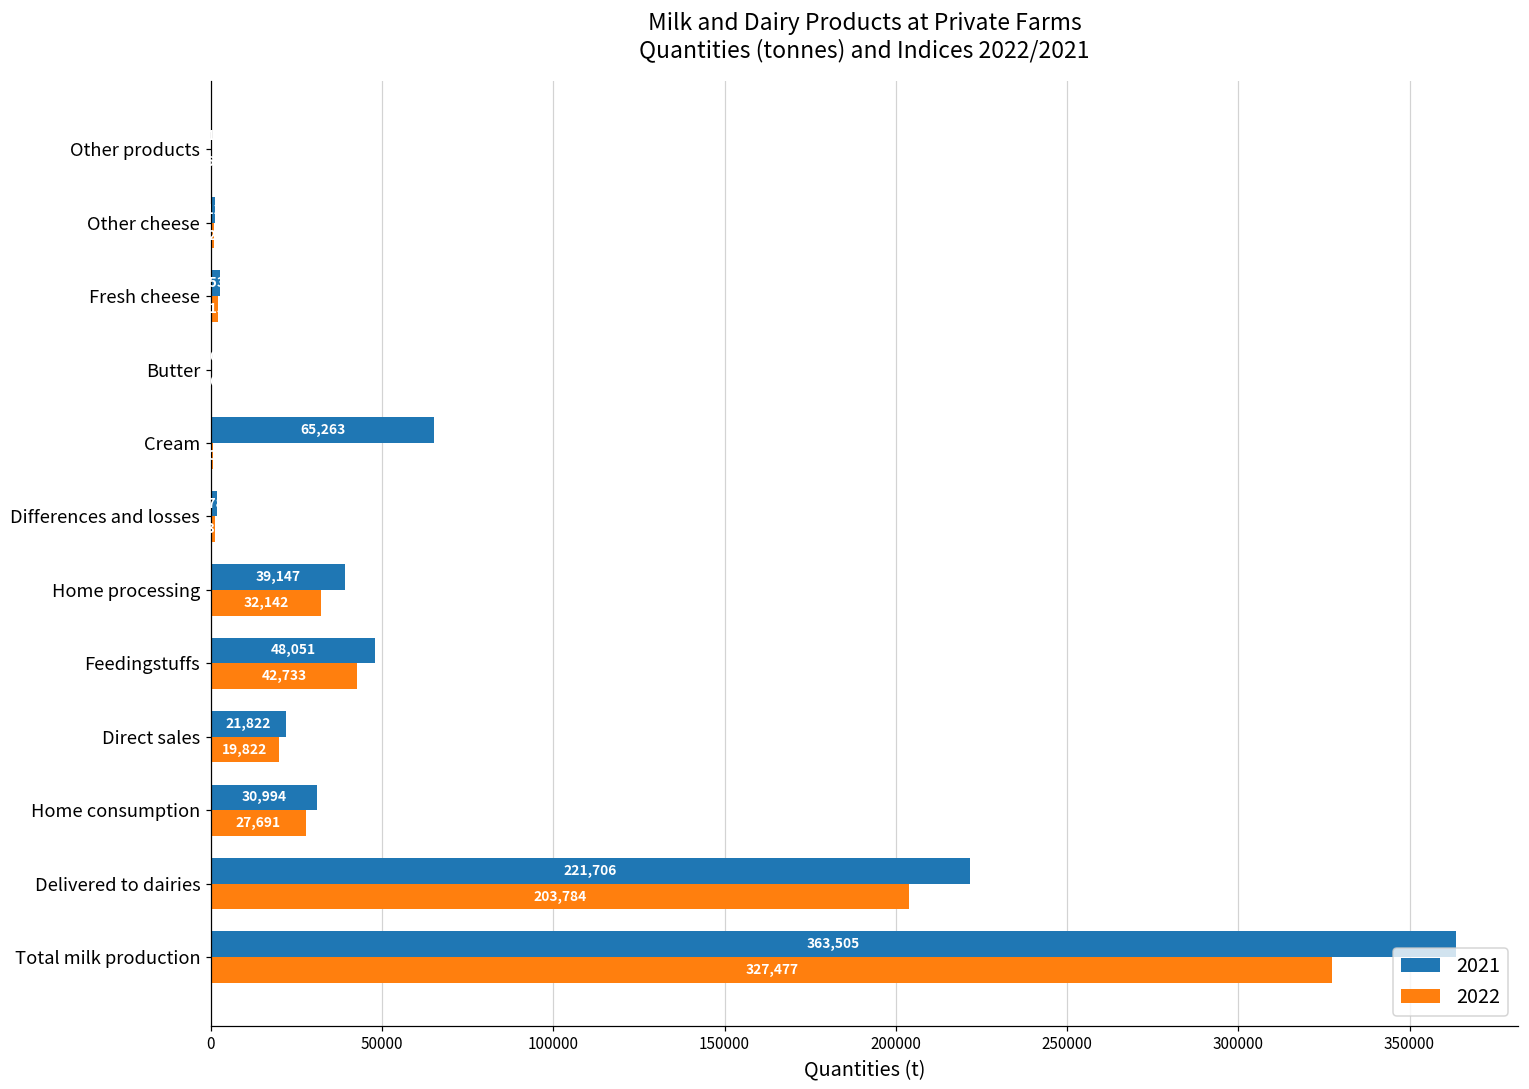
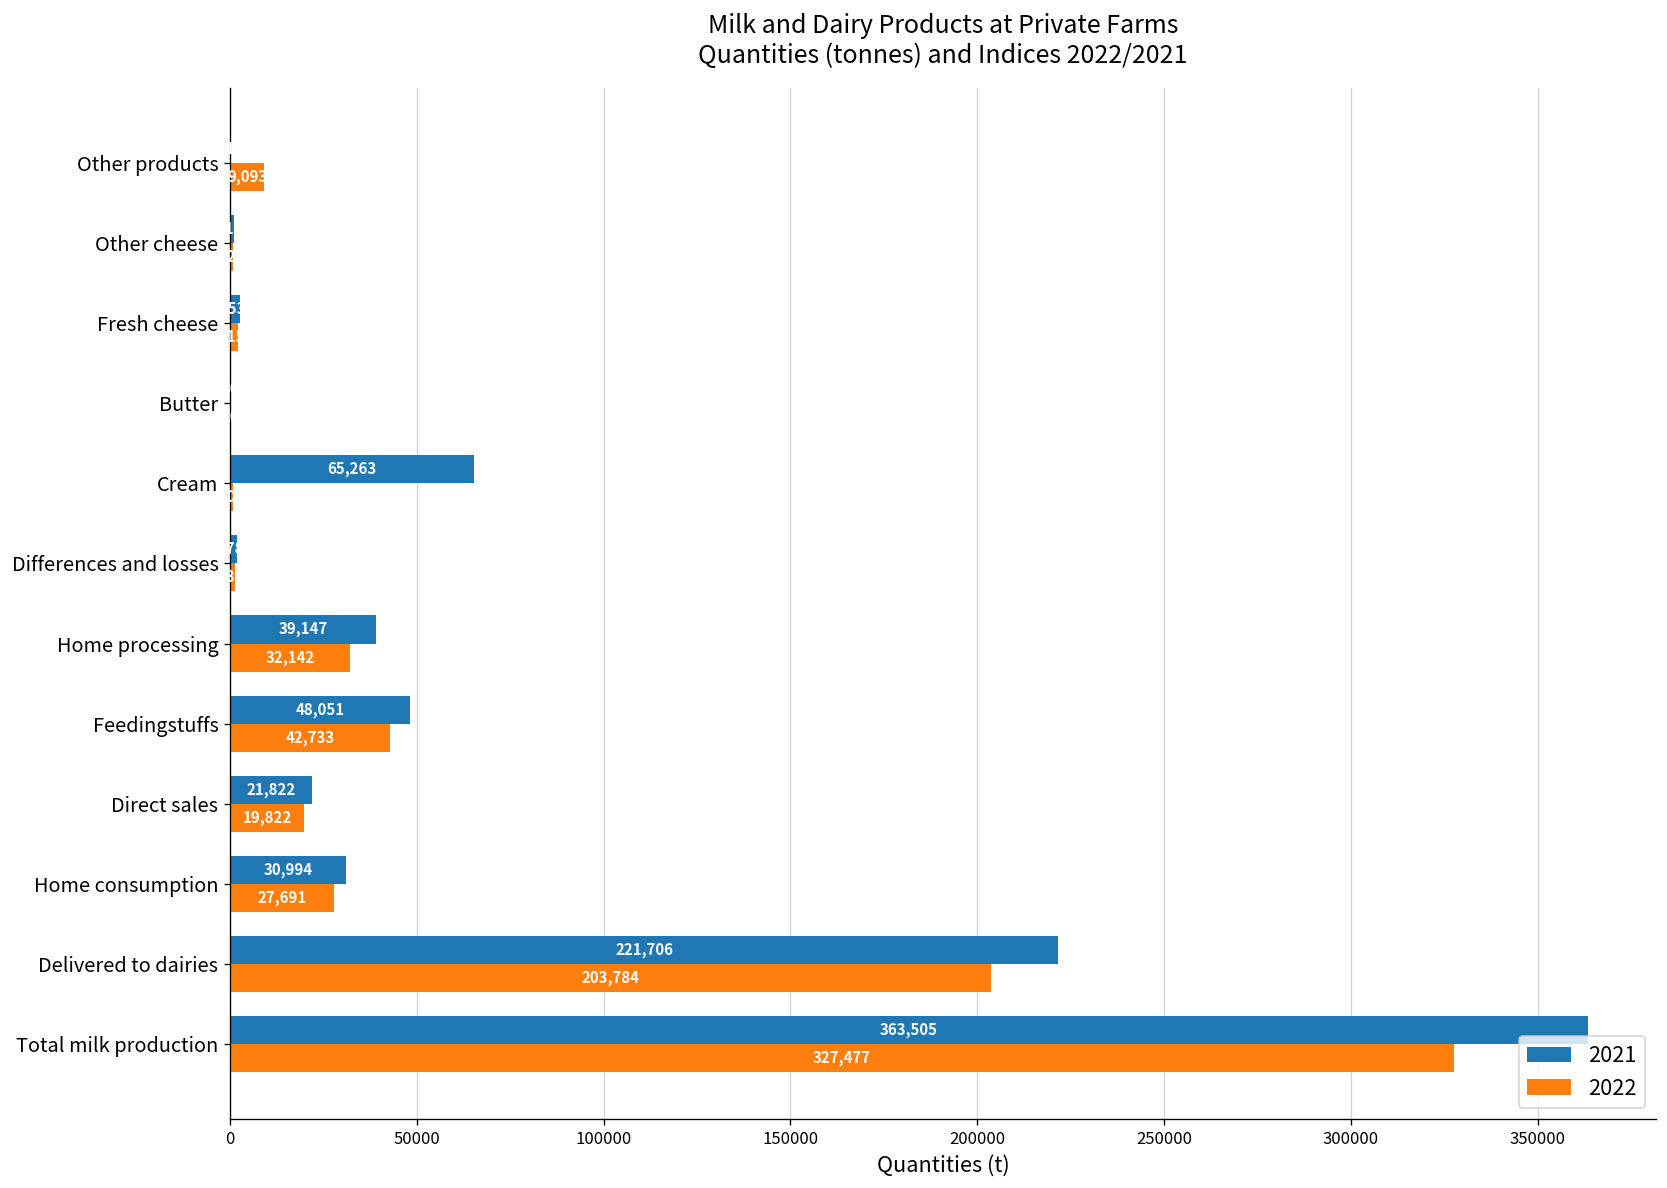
2022, Other products: 0 -> 9000
